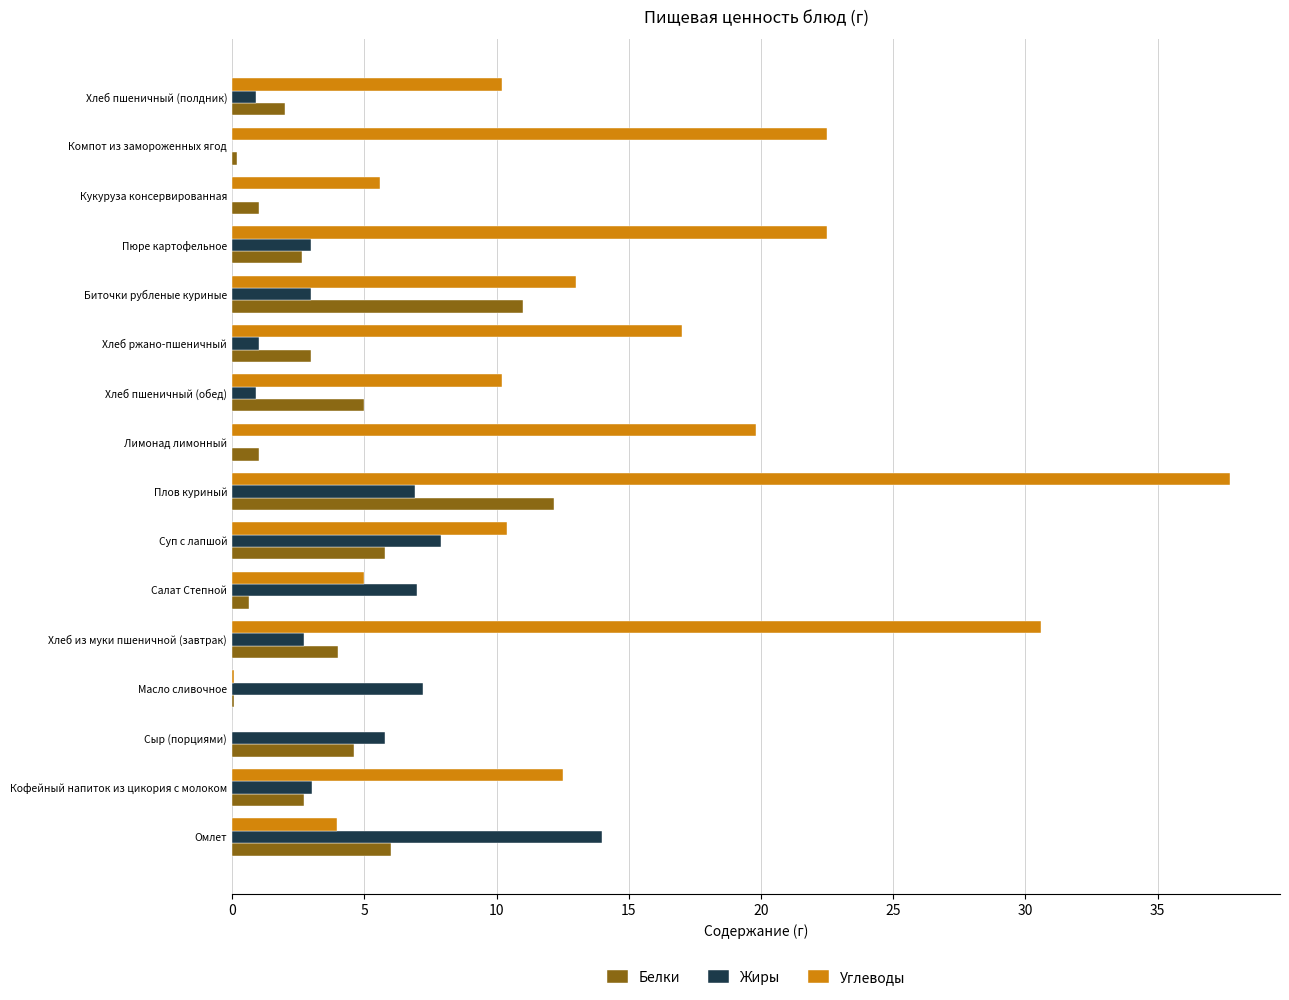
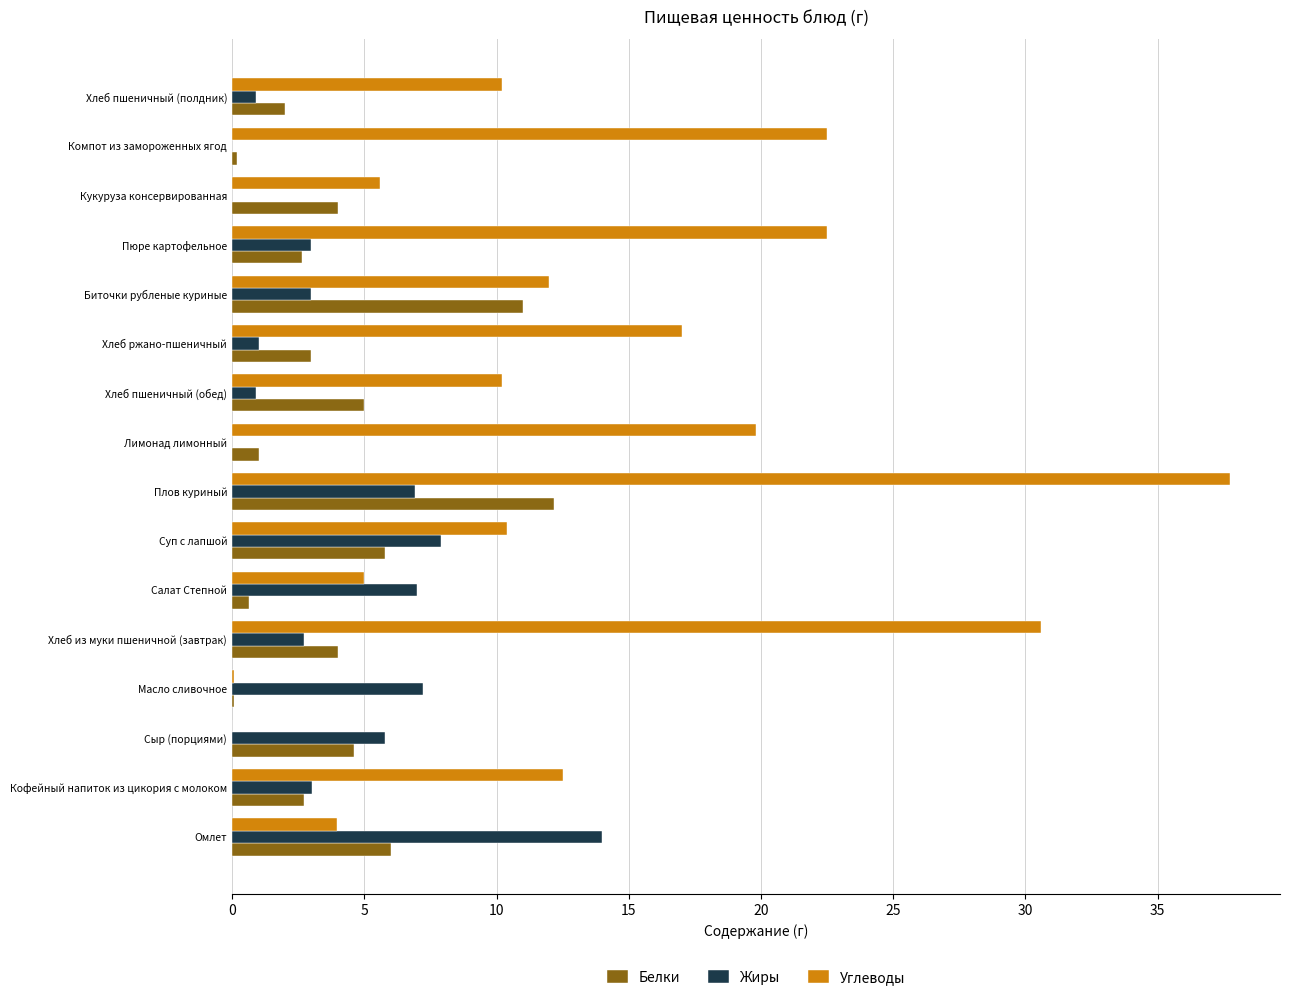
Белки, Кукуруза консервированная: 1 -> 4
Углеводы, Биточки рубленые куриные: 13 -> 12
